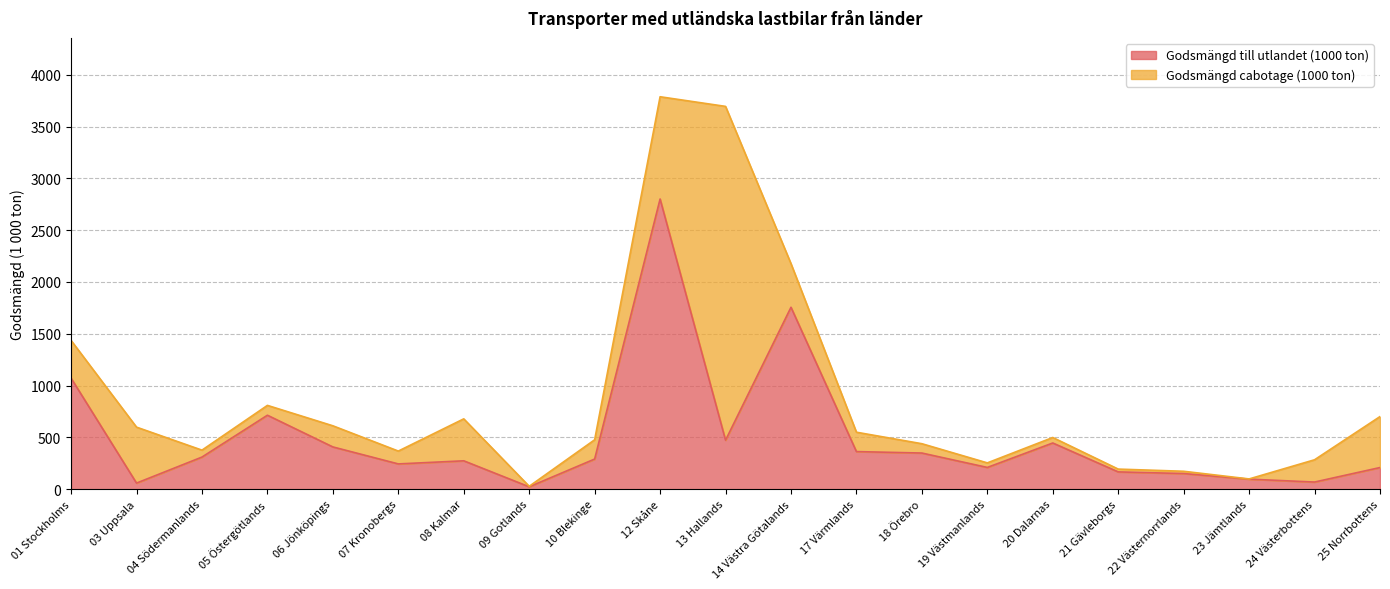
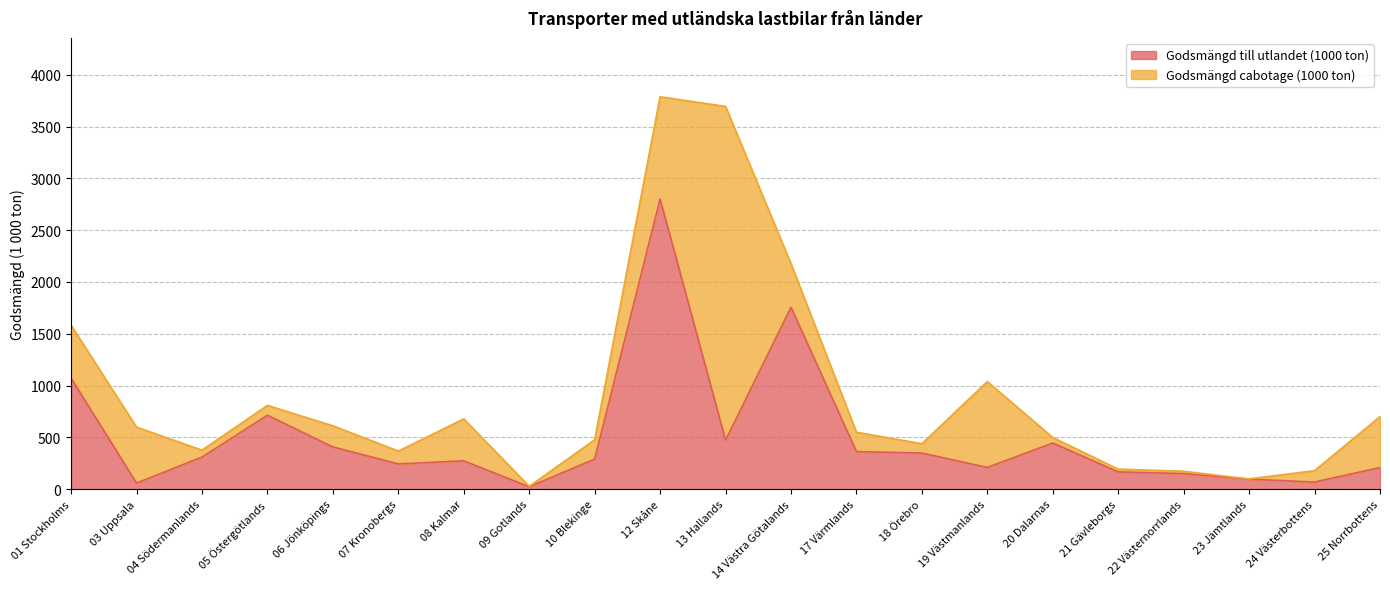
Godsmängd cabotage (1000 ton), 01 Stockholms: 360 -> 510
Godsmängd cabotage (1000 ton), 19 Västmanlands: 40 -> 830
Godsmängd cabotage (1000 ton), 24 Västerbottens: 220 -> 110
